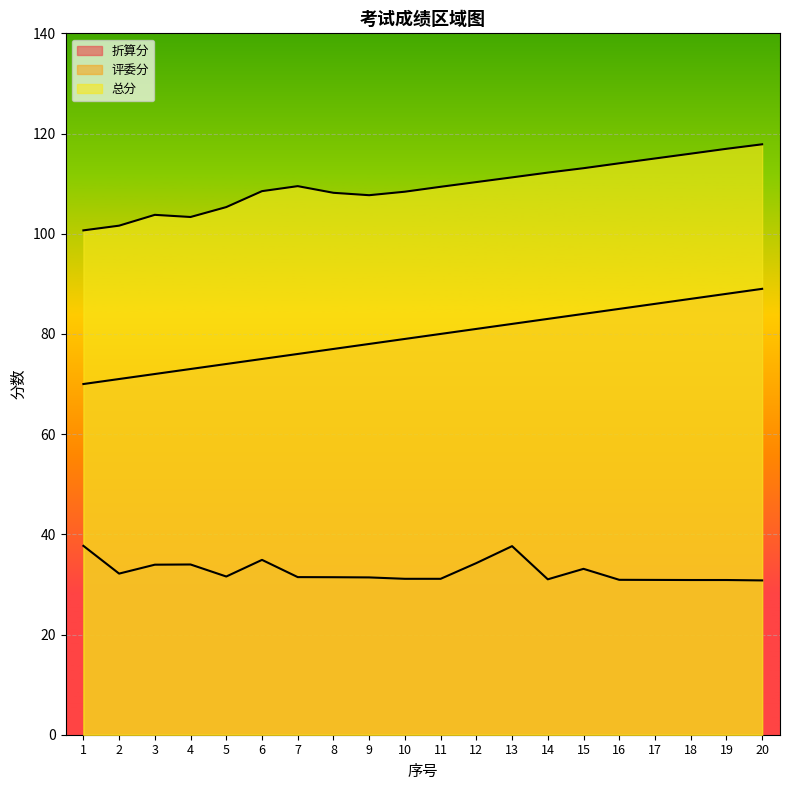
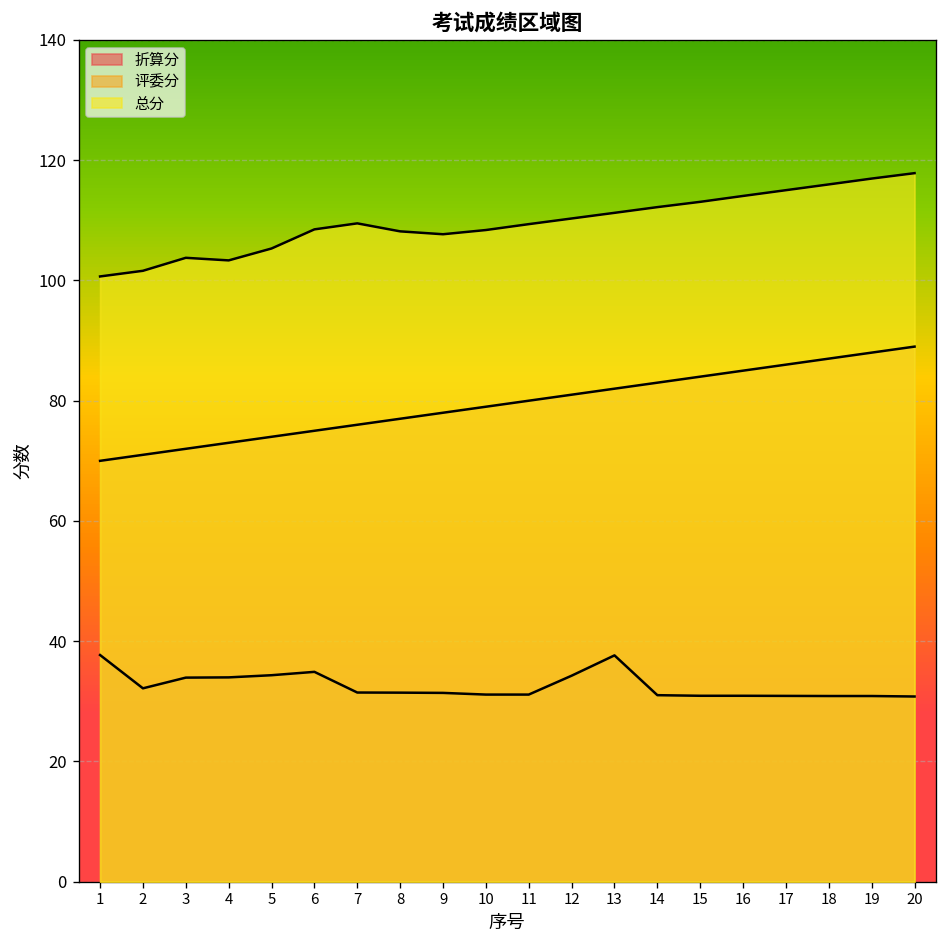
折算分, 5: 32 -> 34
折算分, 15: 33 -> 31
